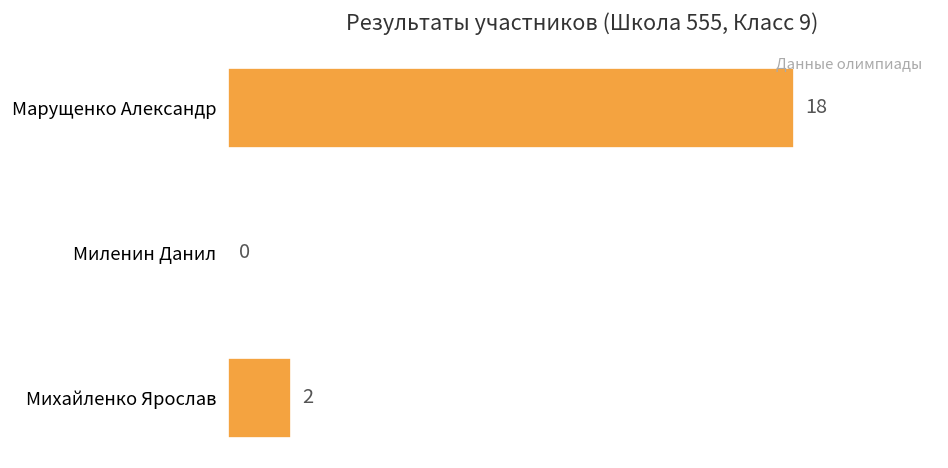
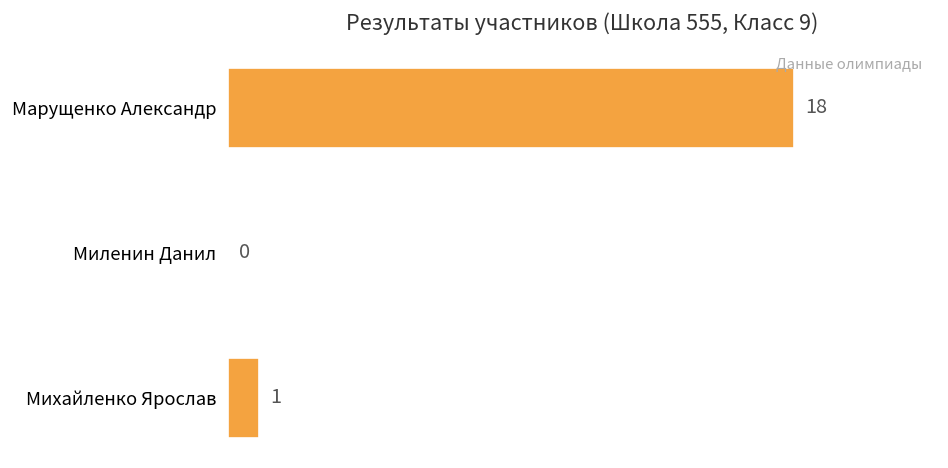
Михайленко Ярослав: 2 -> 1
